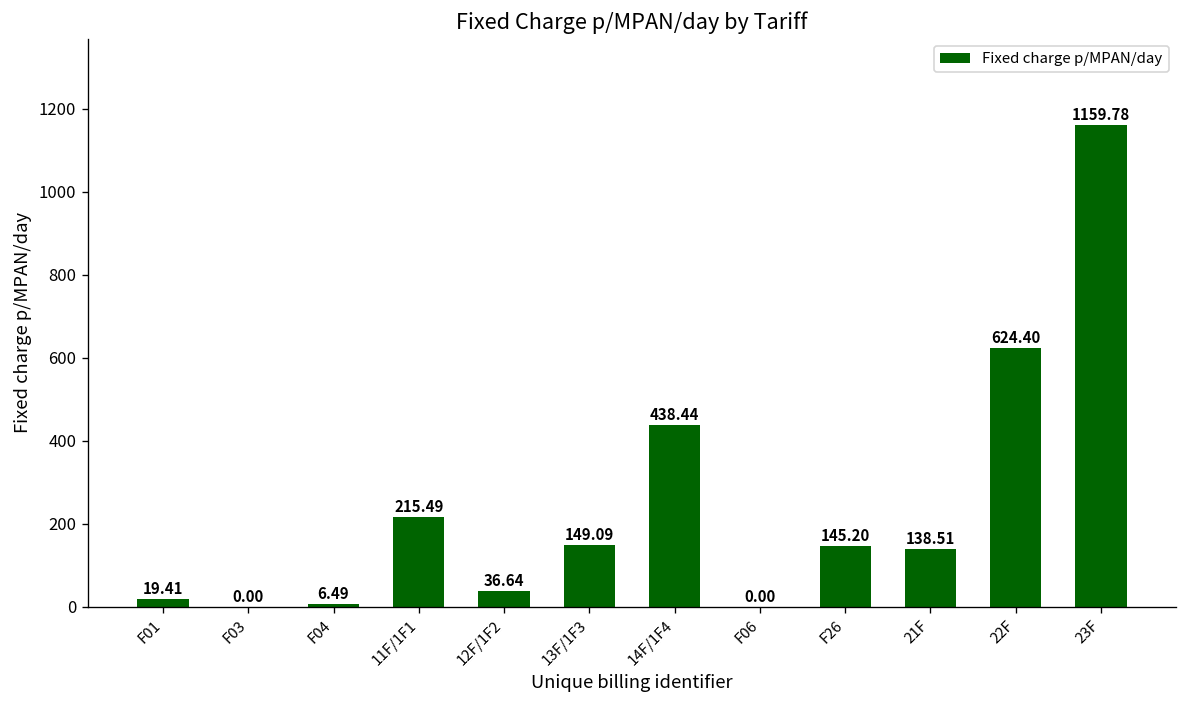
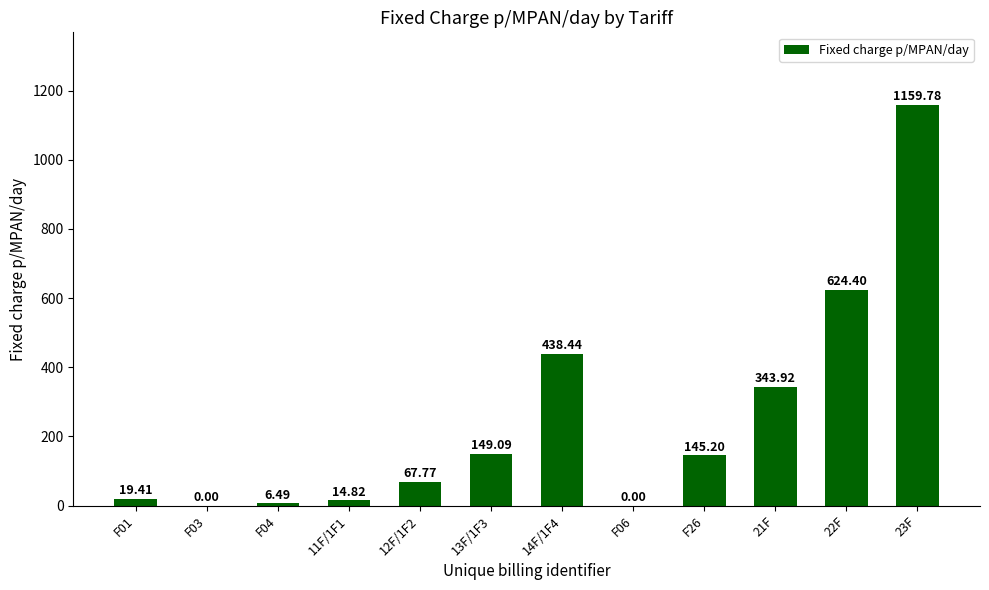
11F/1F1: 215.49 -> 14.82
12F/1F2: 36.64 -> 67.77
21F: 138.51 -> 343.92
